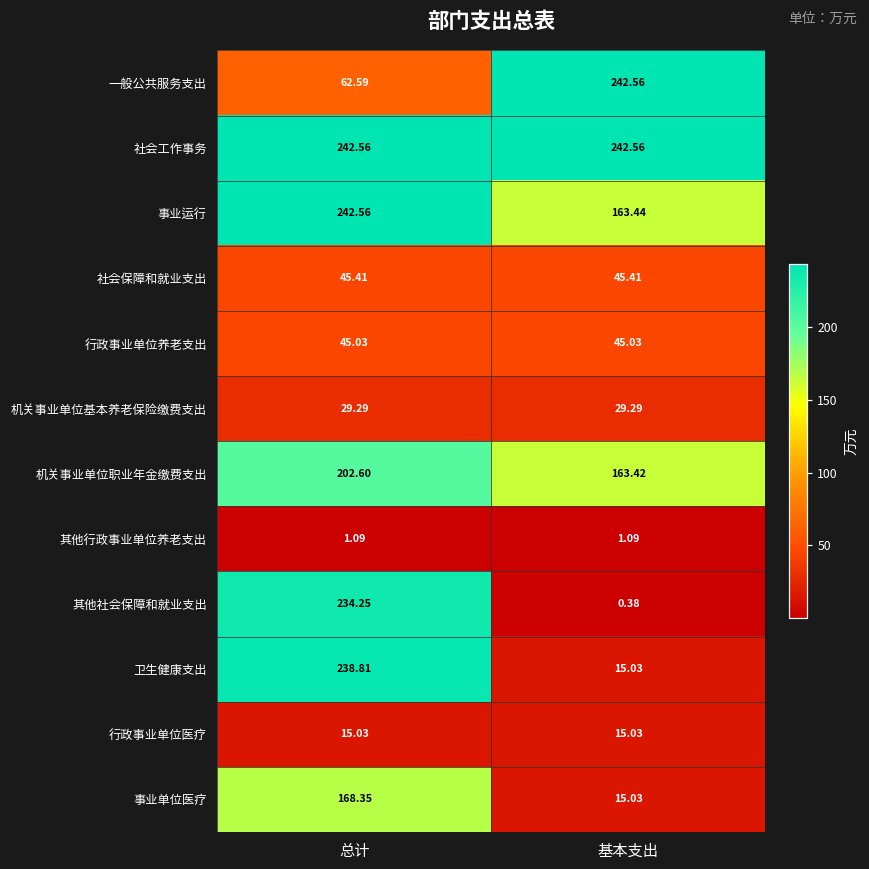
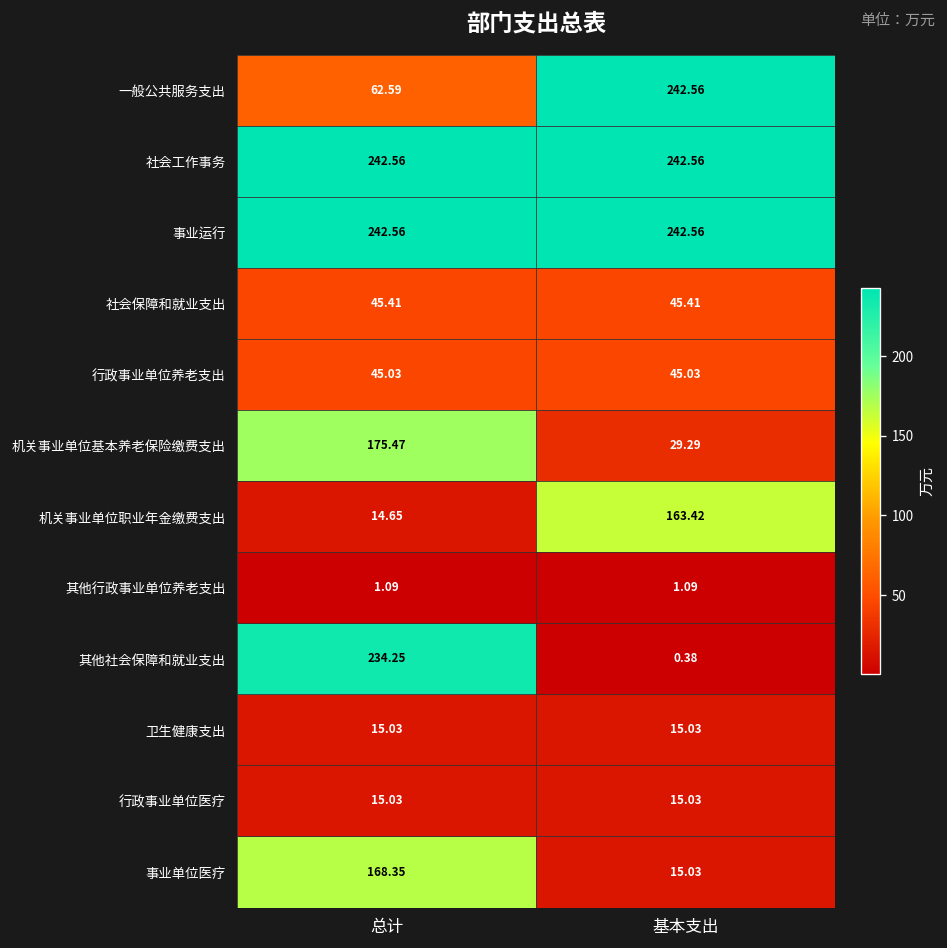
事业运行, 基本支出: 163.44 -> 242.56
机关事业单位基本养老保险缴费支出, 总计: 29.29 -> 175.47
机关事业单位职业年金缴费支出, 总计: 202.60 -> 14.65
卫生健康支出, 总计: 238.81 -> 15.03
